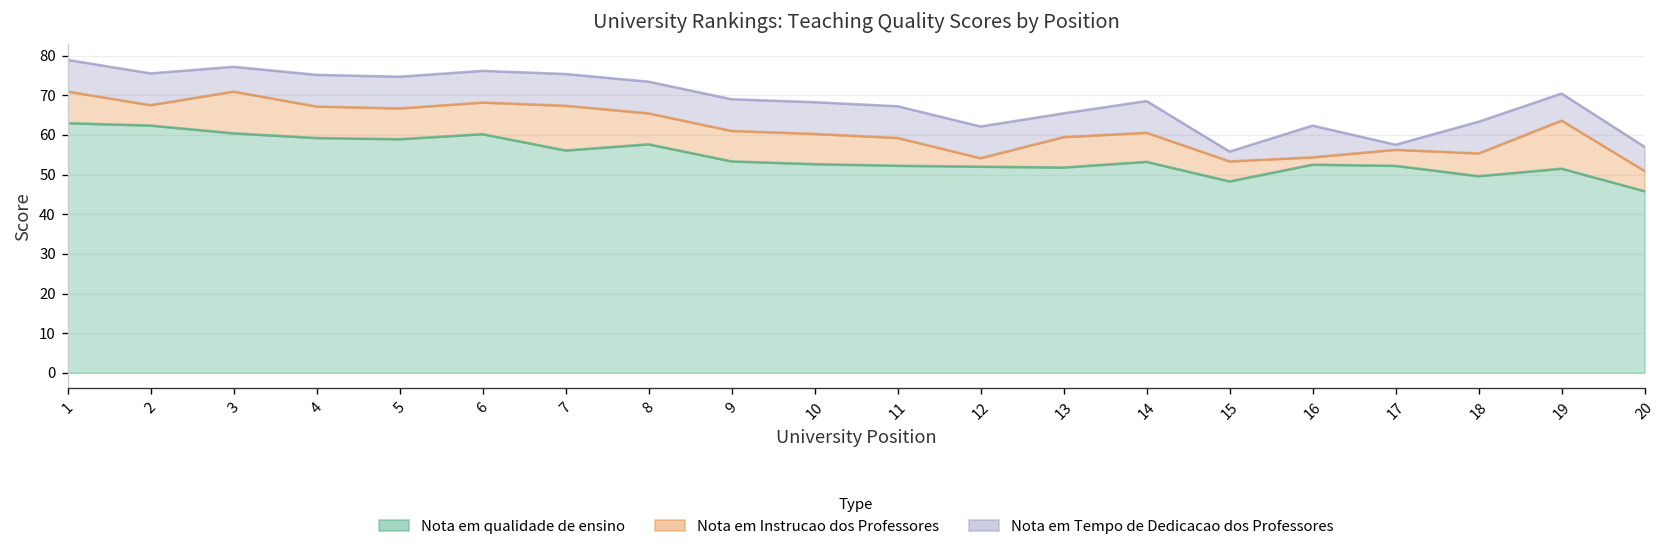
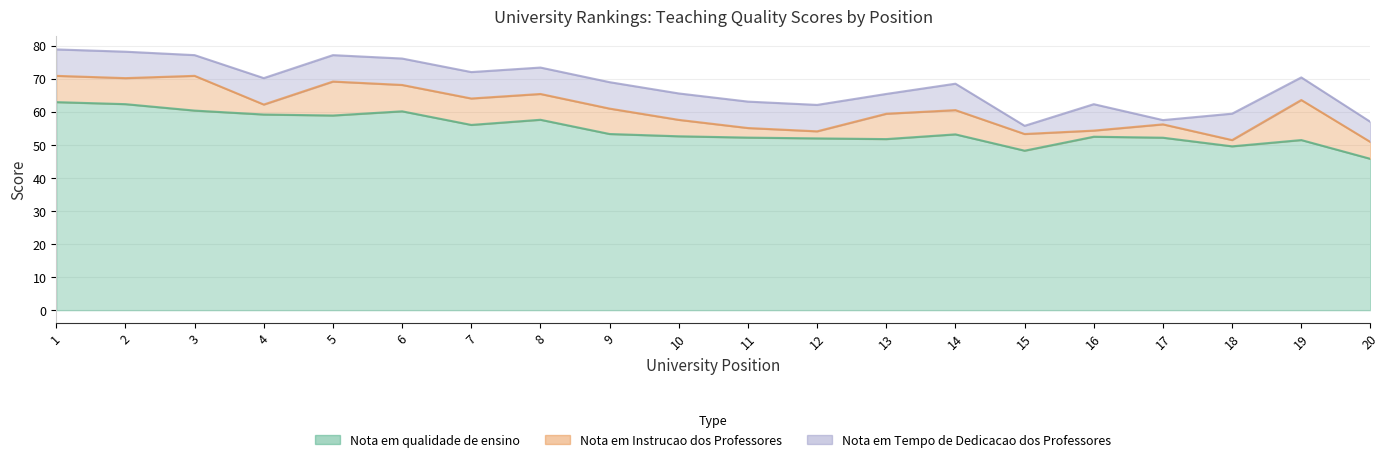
Nota em Instrucao dos Professores, 2: 5 -> 8
Nota em Instrucao dos Professores, 4: 8 -> 3
Nota em Instrucao dos Professores, 5: 8 -> 10
Nota em Instrucao dos Professores, 7: 11 -> 8
Nota em Instrucao dos Professores, 10: 8 -> 5
Nota em Instrucao dos Professores, 11: 7 -> 3
Nota em Instrucao dos Professores, 18: 6 -> 2
